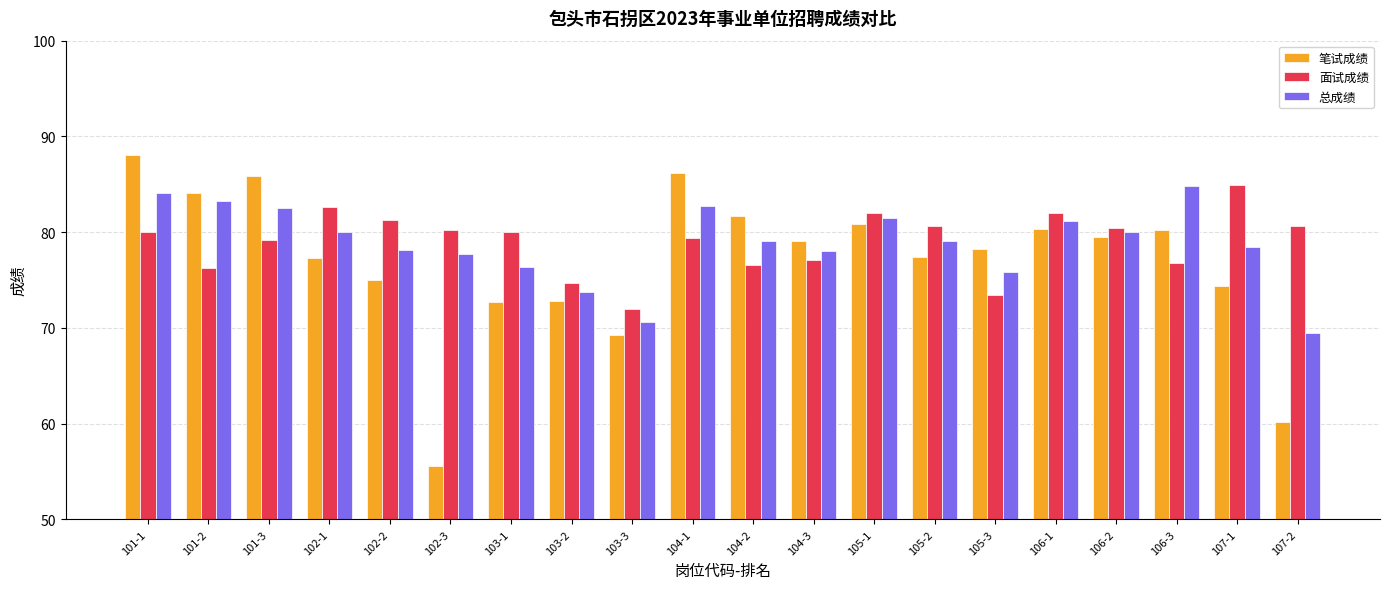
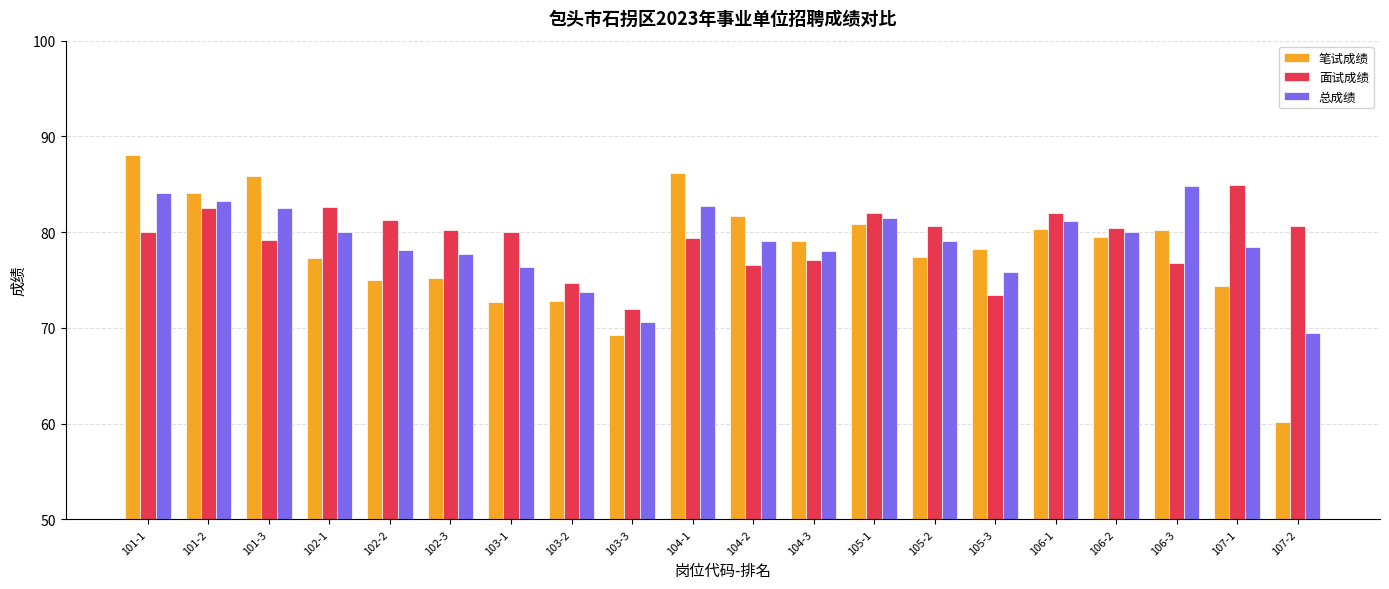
面试成绩, 101-2: 76 -> 83
笔试成绩, 102-3: 56 -> 75
